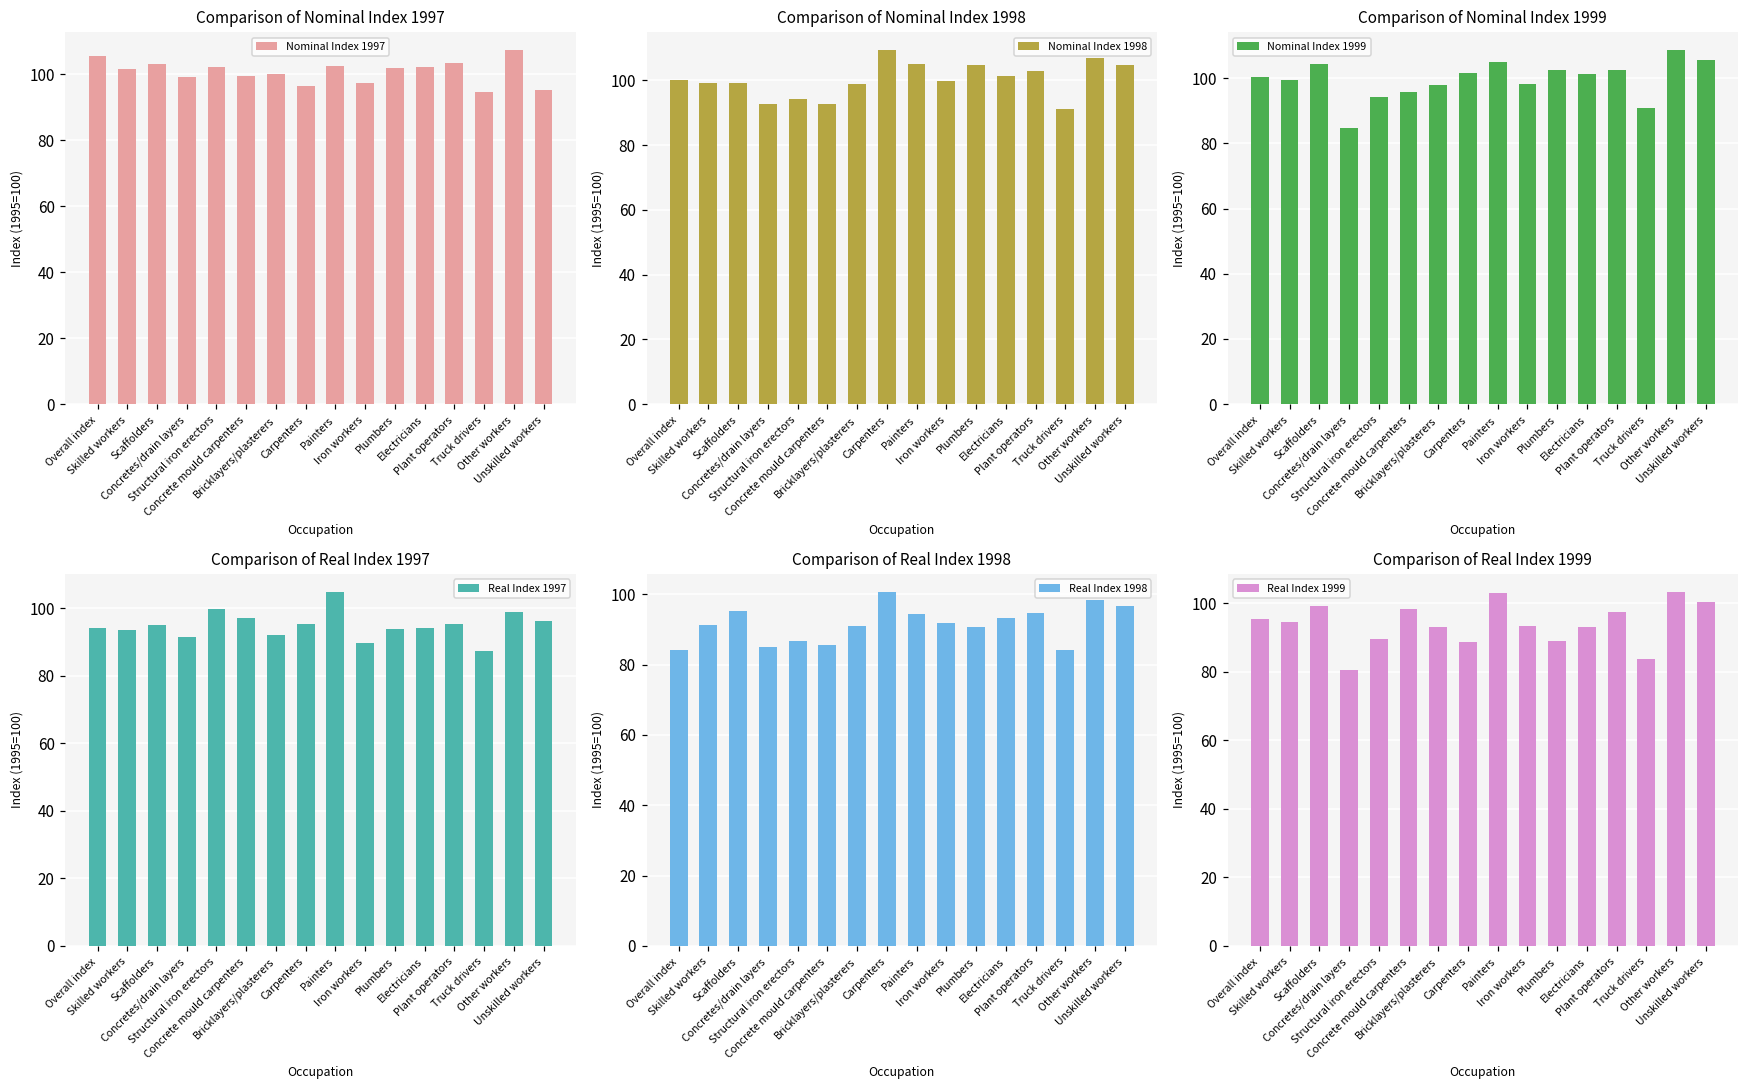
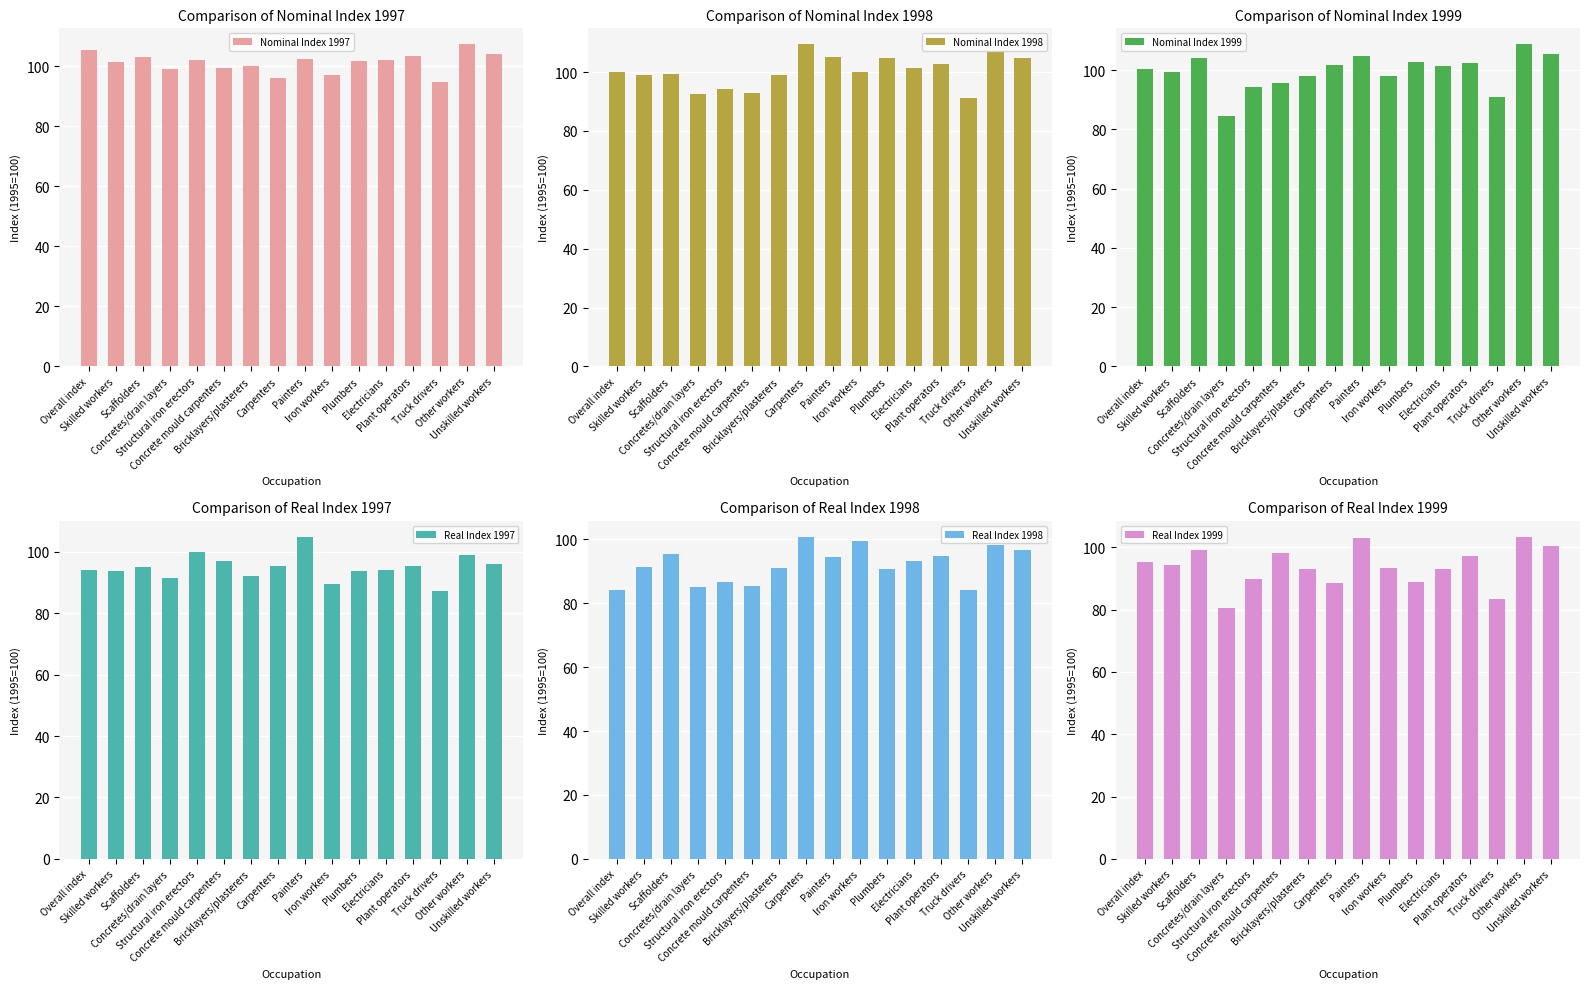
Comparison of Nominal Index 1997, Unskilled workers: 95 -> 104
Comparison of Real Index 1998, Iron workers: 92 -> 99
